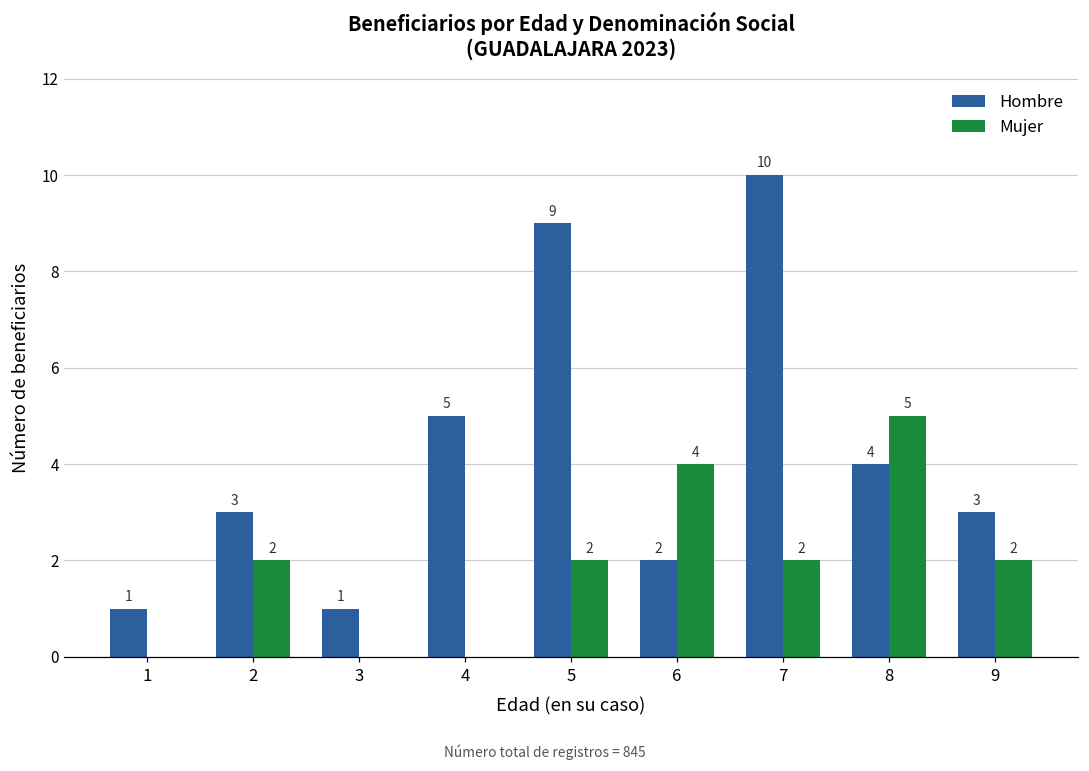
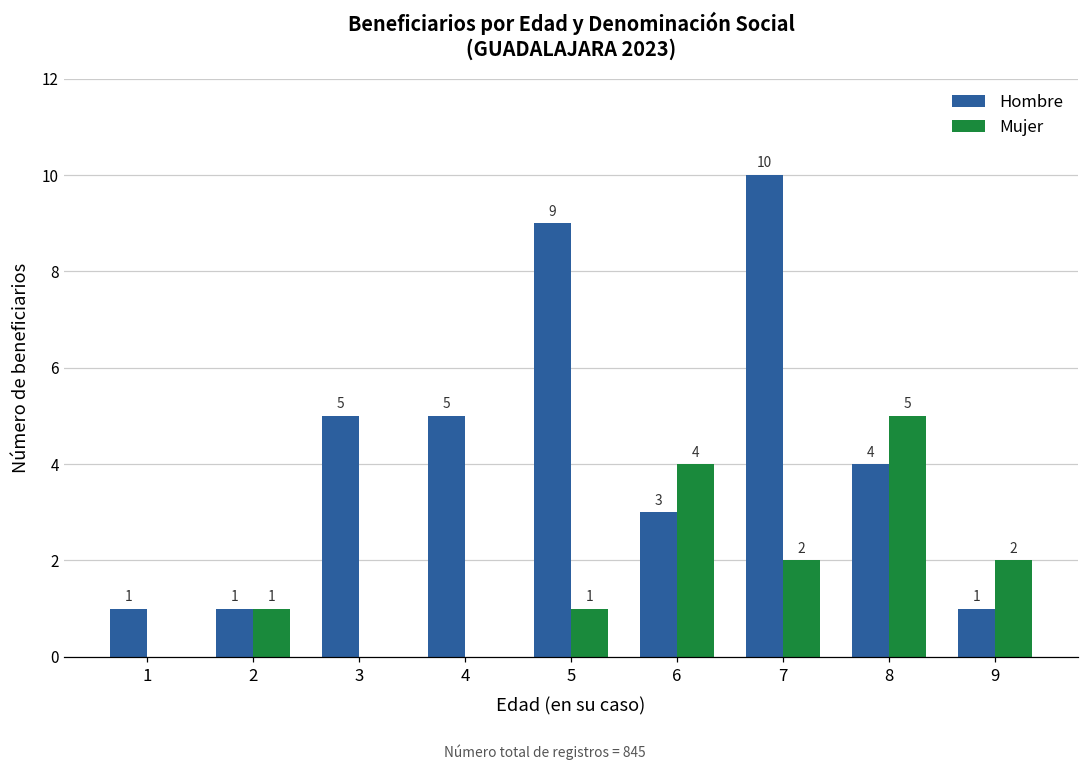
Hombre, 2: 3 -> 1
Mujer, 2: 2 -> 1
Hombre, 3: 1 -> 5
Mujer, 5: 2 -> 1
Hombre, 6: 2 -> 3
Hombre, 9: 3 -> 1
